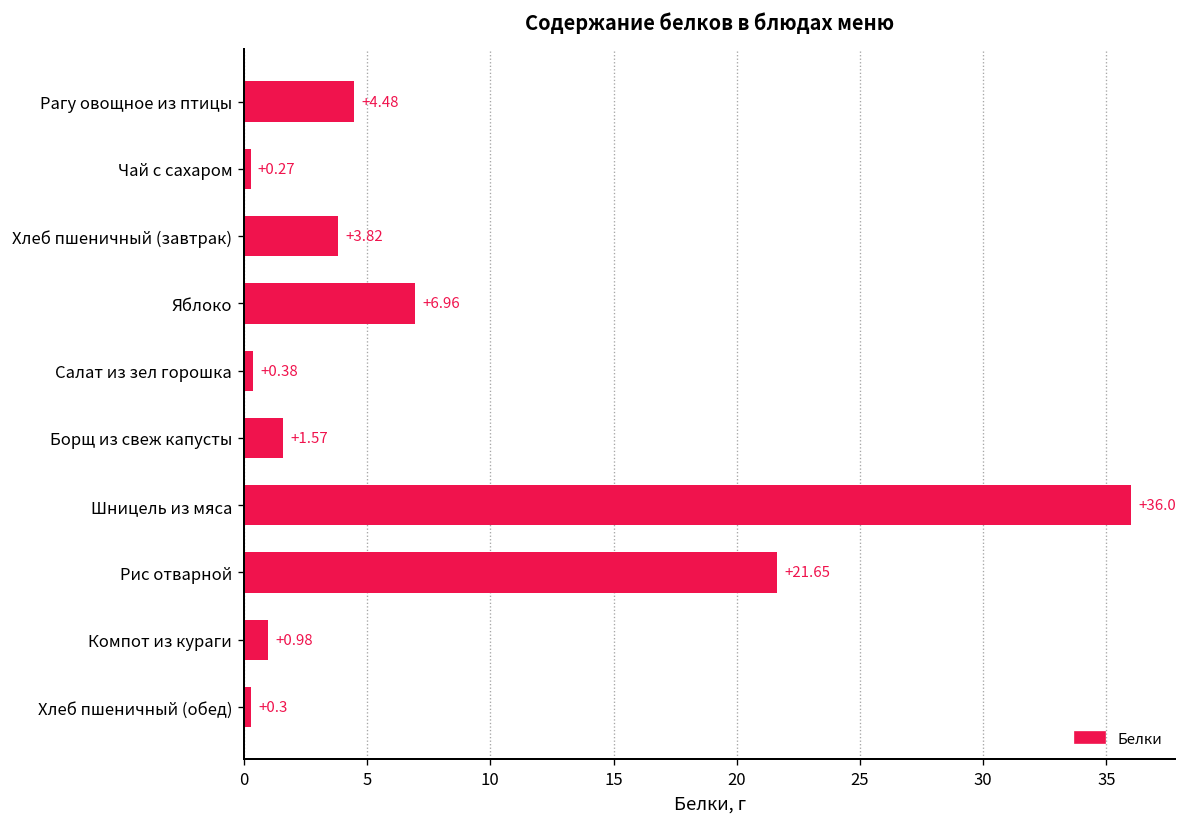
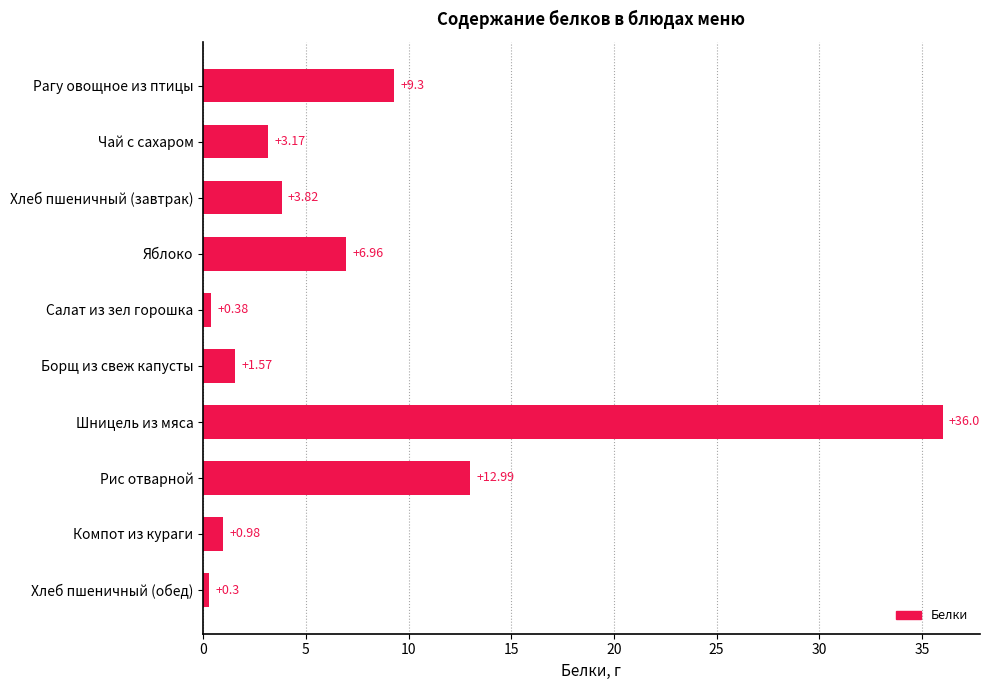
Рагу овощное из птицы: +4.48 -> +9.3
Чай с сахаром: +0.27 -> +3.17
Рис отварной: +21.65 -> +12.99
